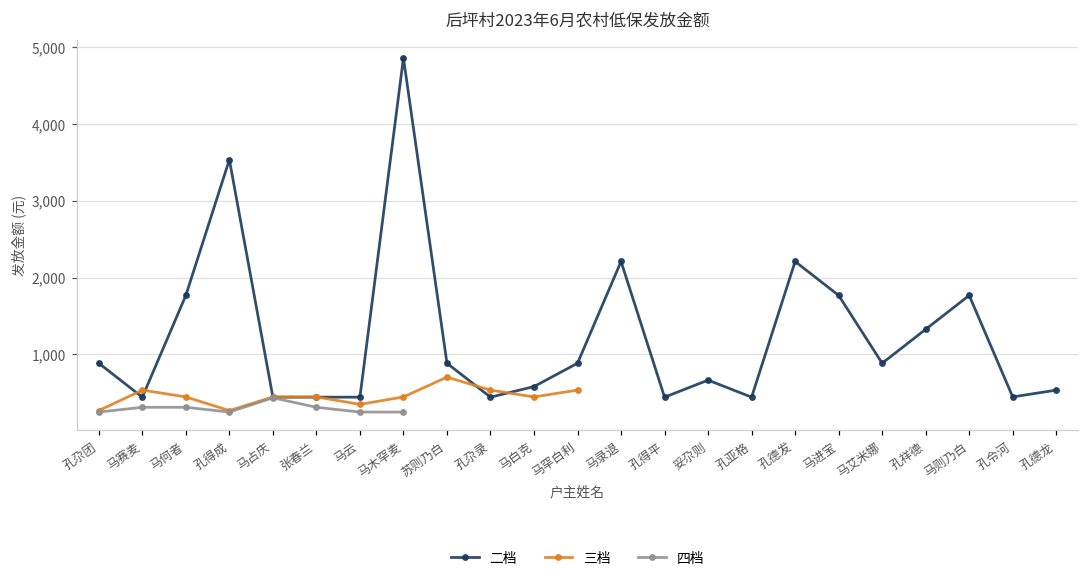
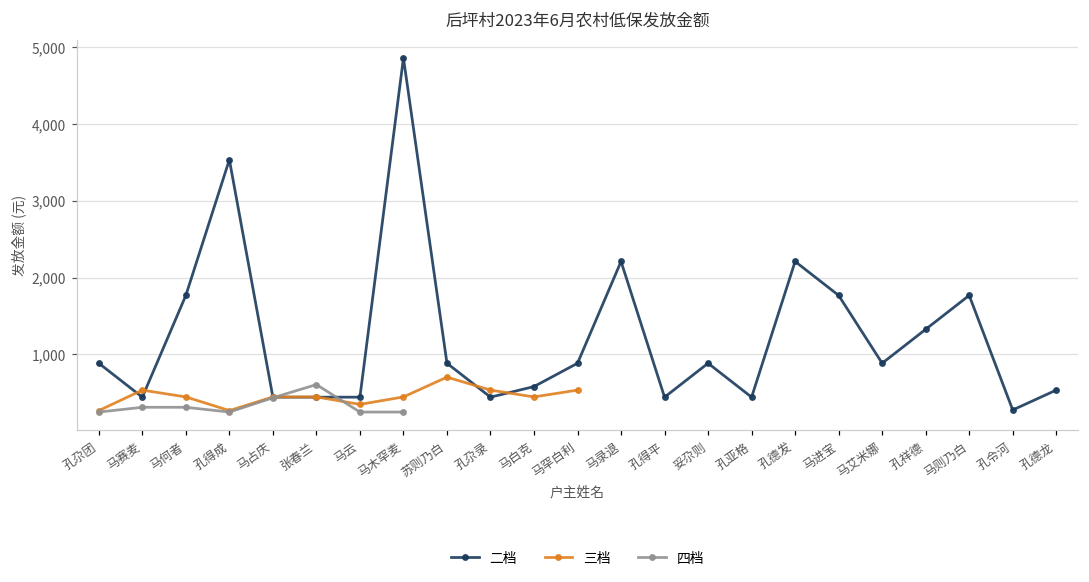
四档, 张春兰: 300 -> 600
二档, 妥尕则: 700 -> 900
二档, 孔令河: 400 -> 300
